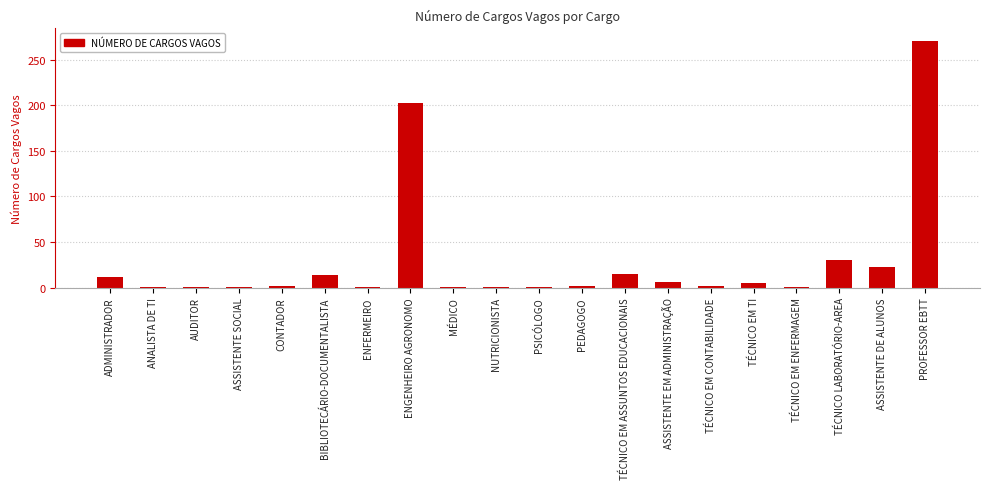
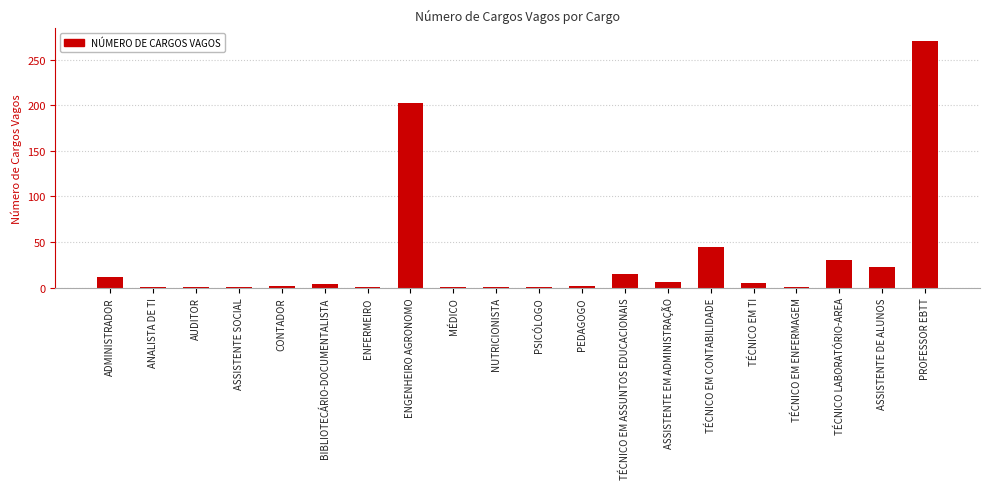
BIBLIOTECÁRIO-DOCUMENTALISTA: 10 -> 0
TÉCNICO EM CONTABILIDADE: 0 -> 50
